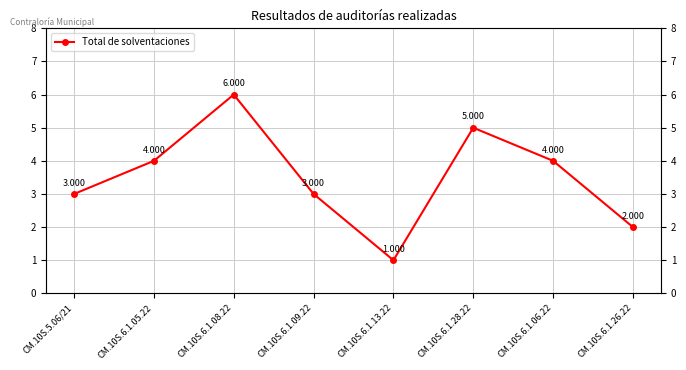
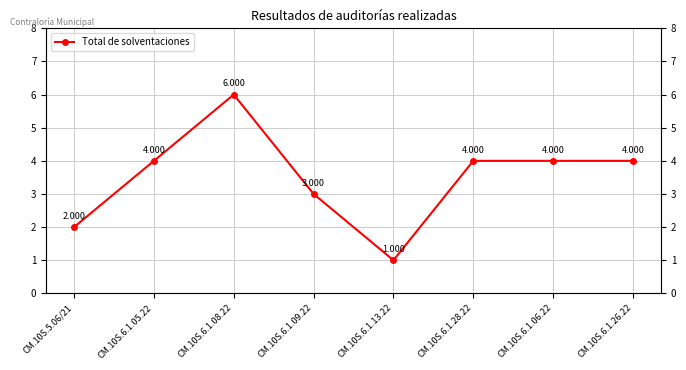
CM.10S.5.06/21: 3.000 -> 2.000
CM.10S.6.1.28.22: 5.000 -> 4.000
CM.10S.6.1.26.22: 2.000 -> 4.000
